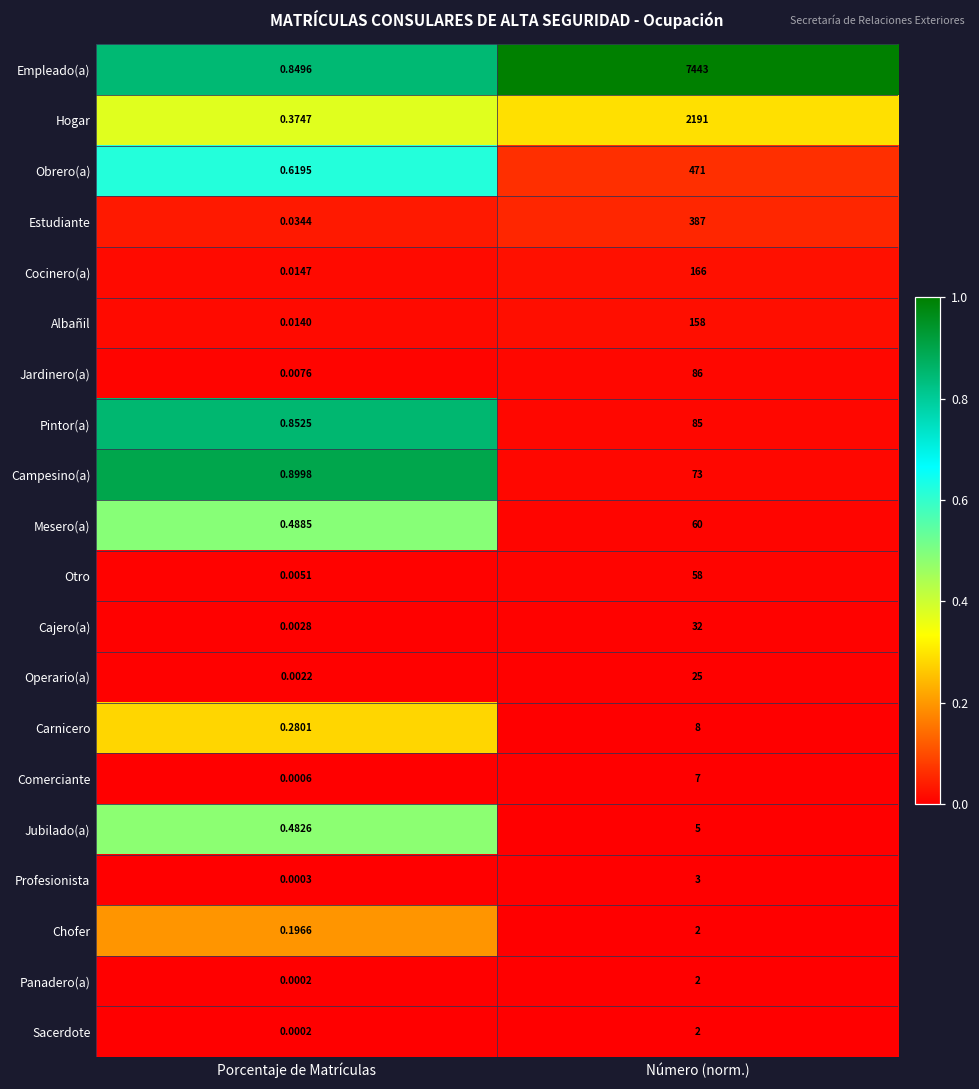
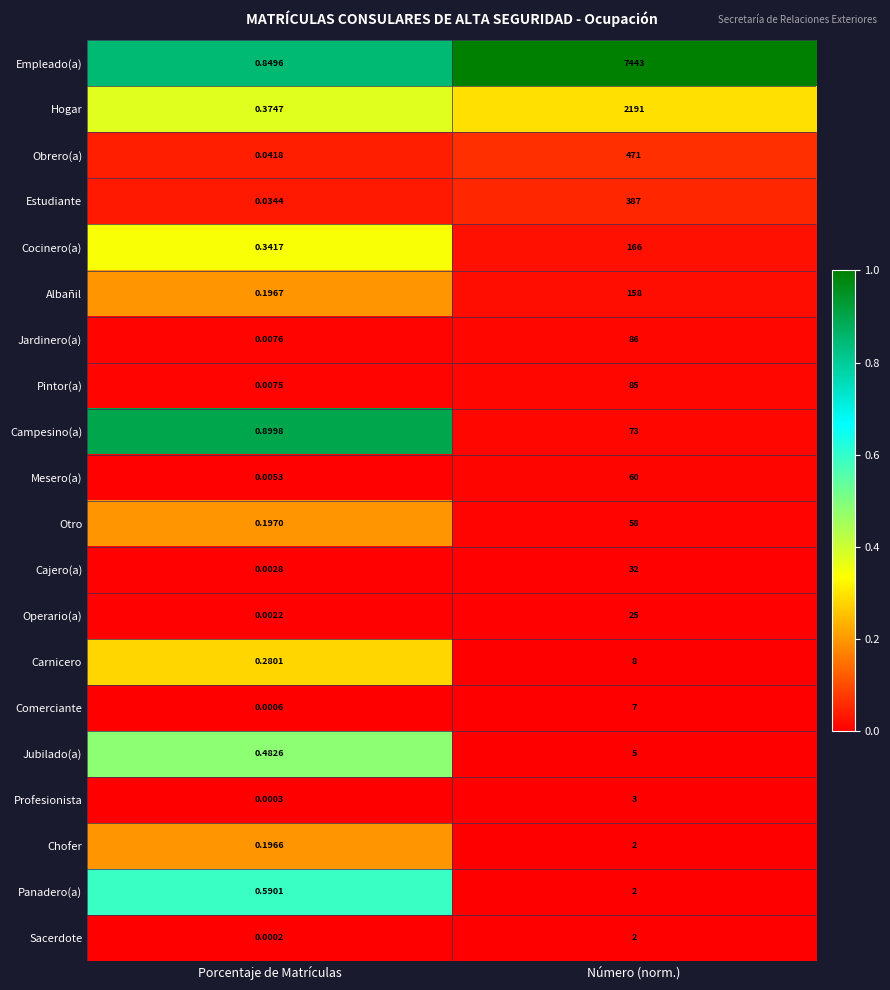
Obrero(a), Porcentaje de Matrículas: 0.6195 -> 0.0418
Cocinero(a), Porcentaje de Matrículas: 0.0147 -> 0.3417
Albañil, Porcentaje de Matrículas: 0.0140 -> 0.1967
Pintor(a), Porcentaje de Matrículas: 0.8525 -> 0.0075
Mesero(a), Porcentaje de Matrículas: 0.4885 -> 0.0053
Otro, Porcentaje de Matrículas: 0.0051 -> 0.1970
Panadero(a), Porcentaje de Matrículas: 0.0002 -> 0.5901
